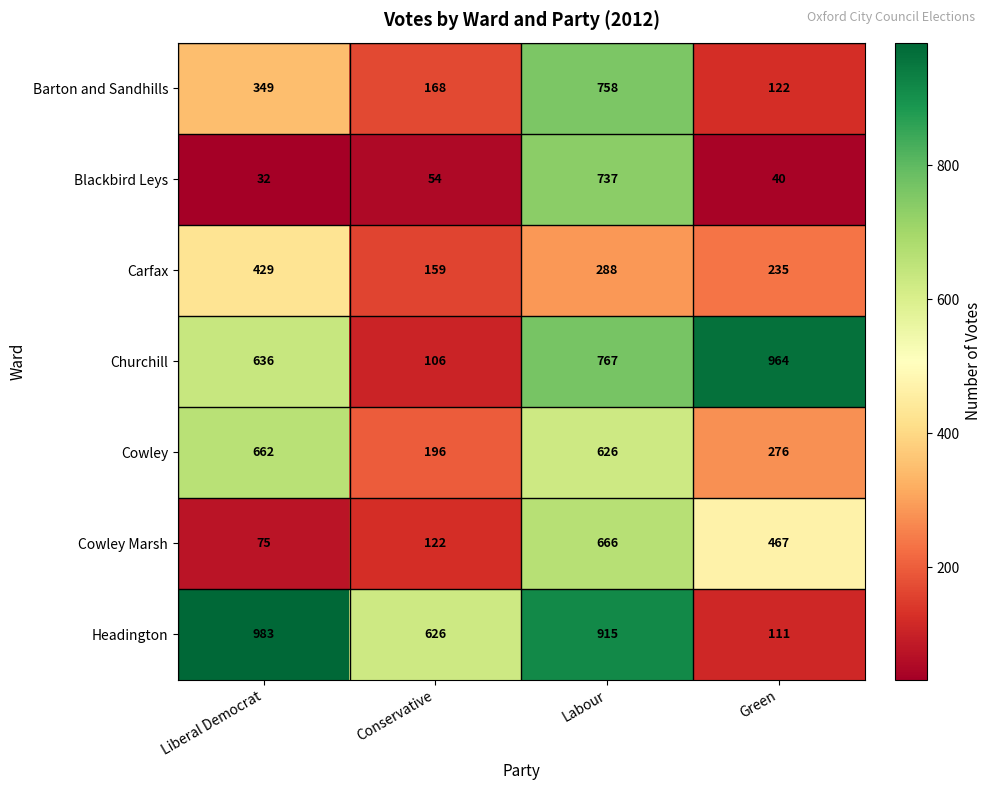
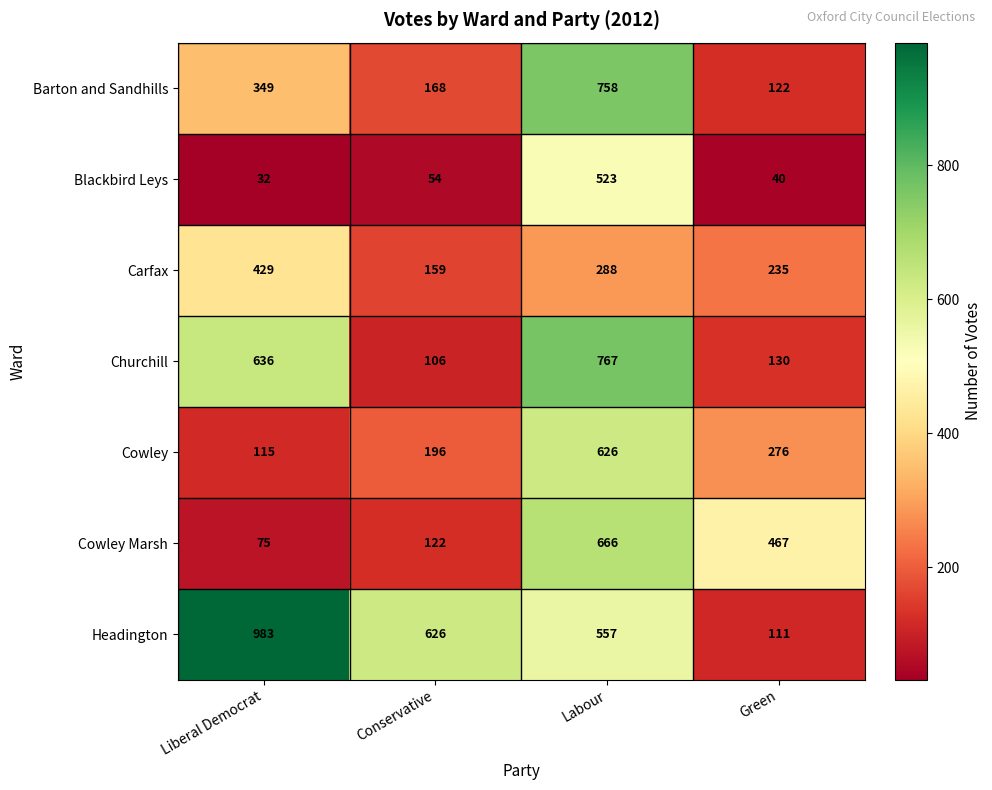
Blackbird Leys, Labour: 737 -> 523
Churchill, Green: 964 -> 130
Cowley, Liberal Democrat: 662 -> 115
Headington, Labour: 915 -> 557
